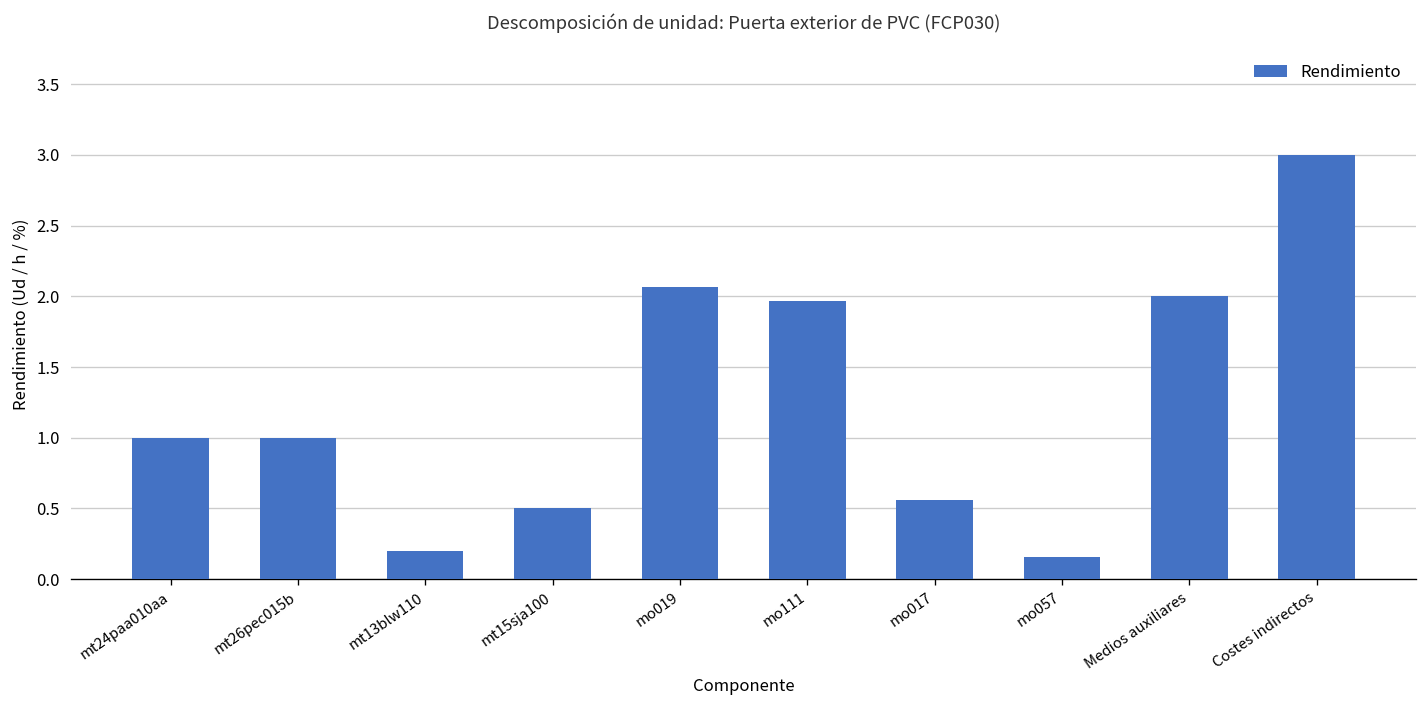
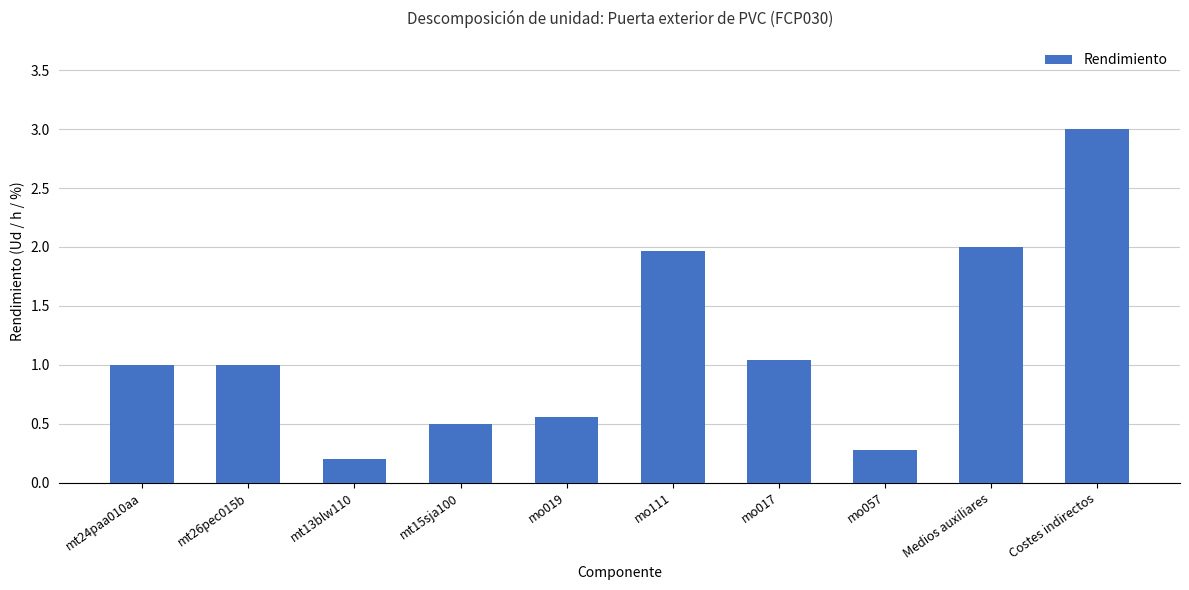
mo019: 2.07 -> 0.56
mo017: 0.56 -> 1.04
mo057: 0.16 -> 0.28
